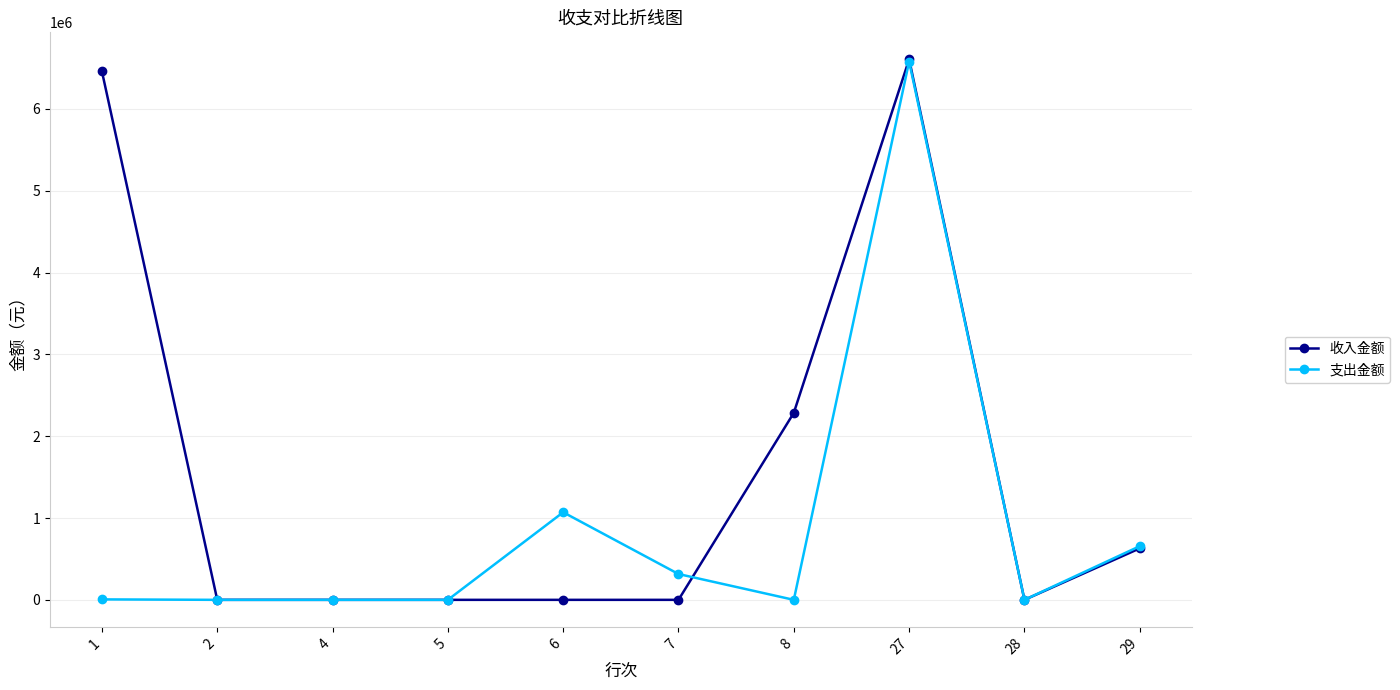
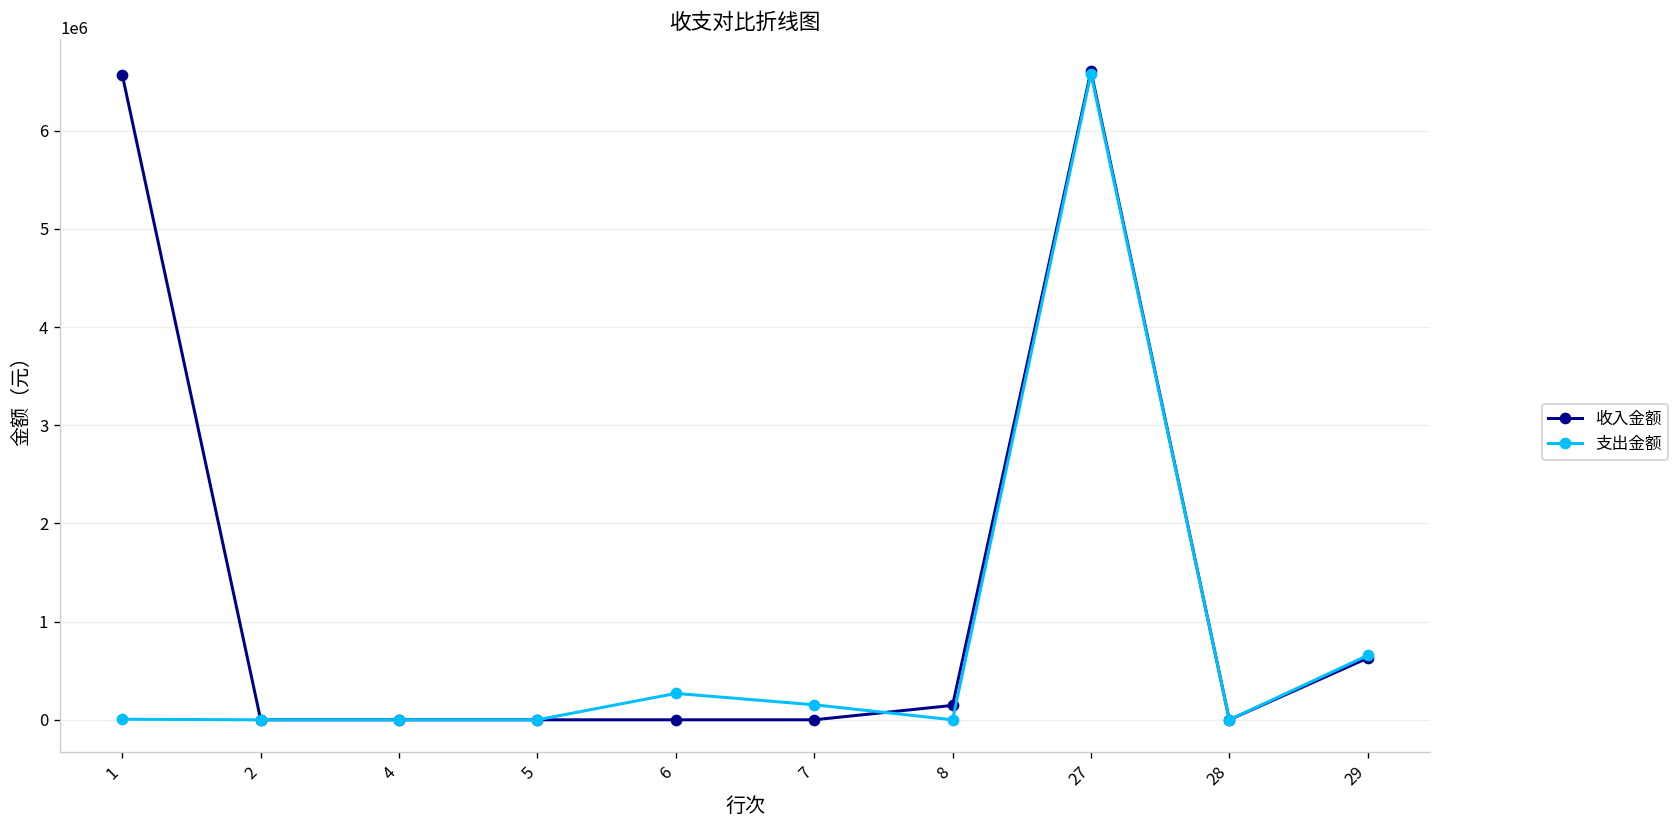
收入金额, 1: 6500000 -> 6600000
支出金额, 6: 1100000 -> 300000
支出金额, 7: 300000 -> 200000
收入金额, 8: 2300000 -> 100000
